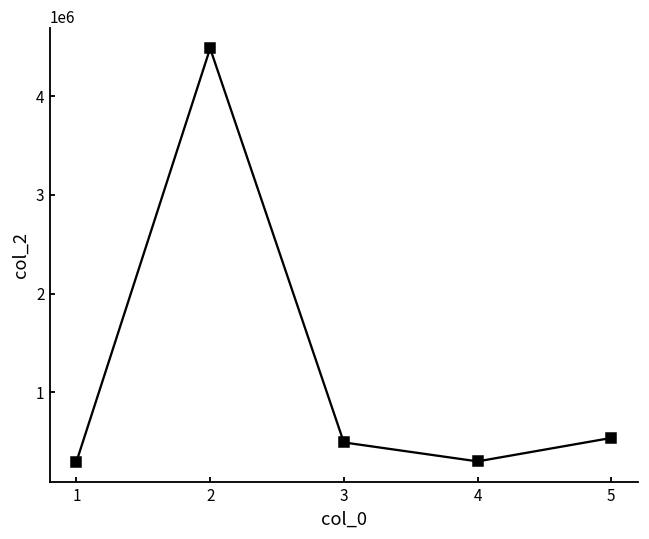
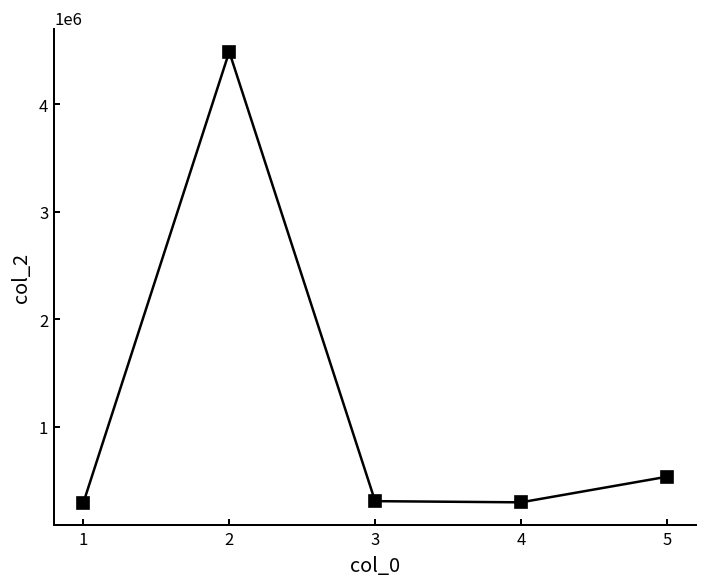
3: 500000 -> 300000
